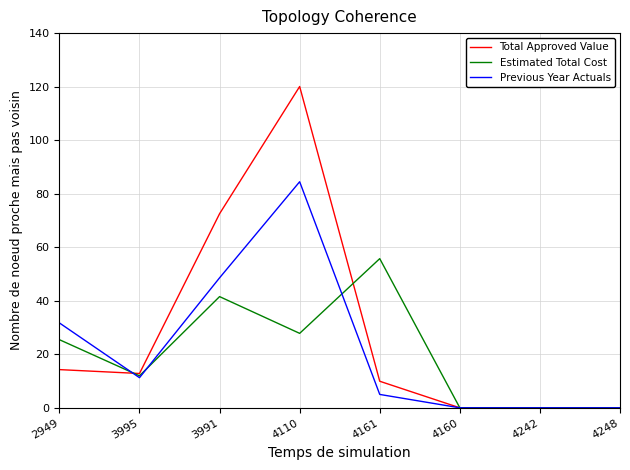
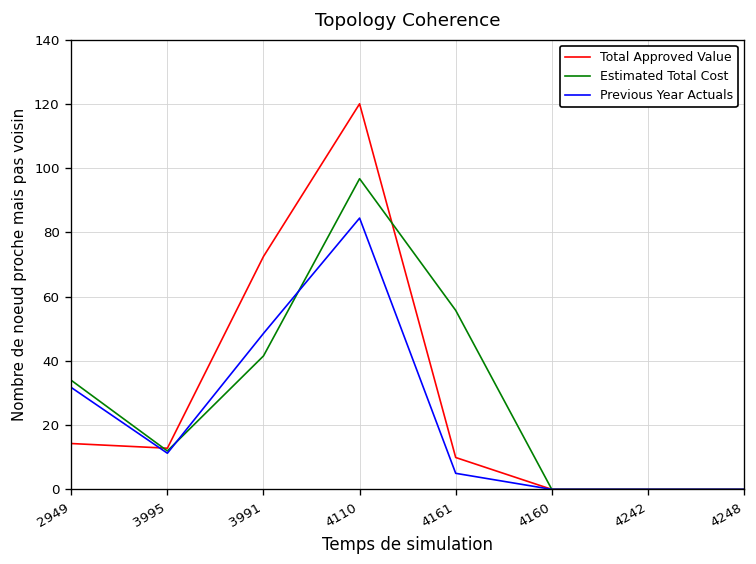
Estimated Total Cost, 2949: 25 -> 34
Estimated Total Cost, 4110: 28 -> 97
